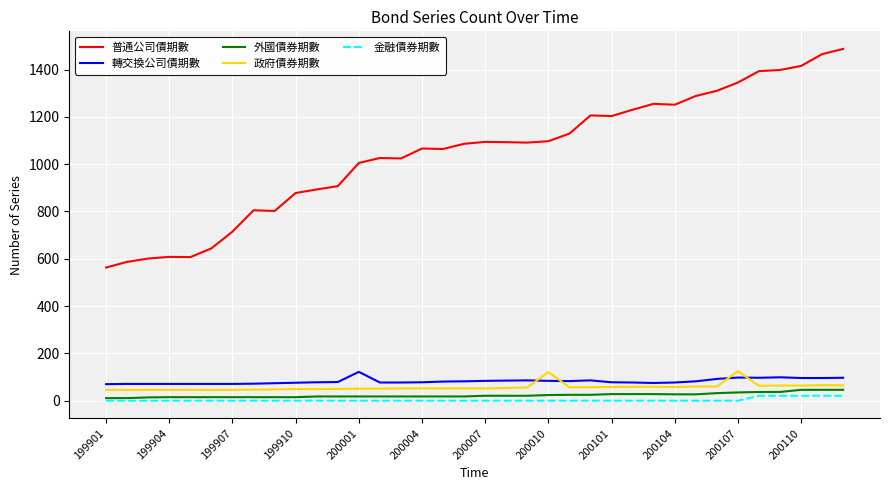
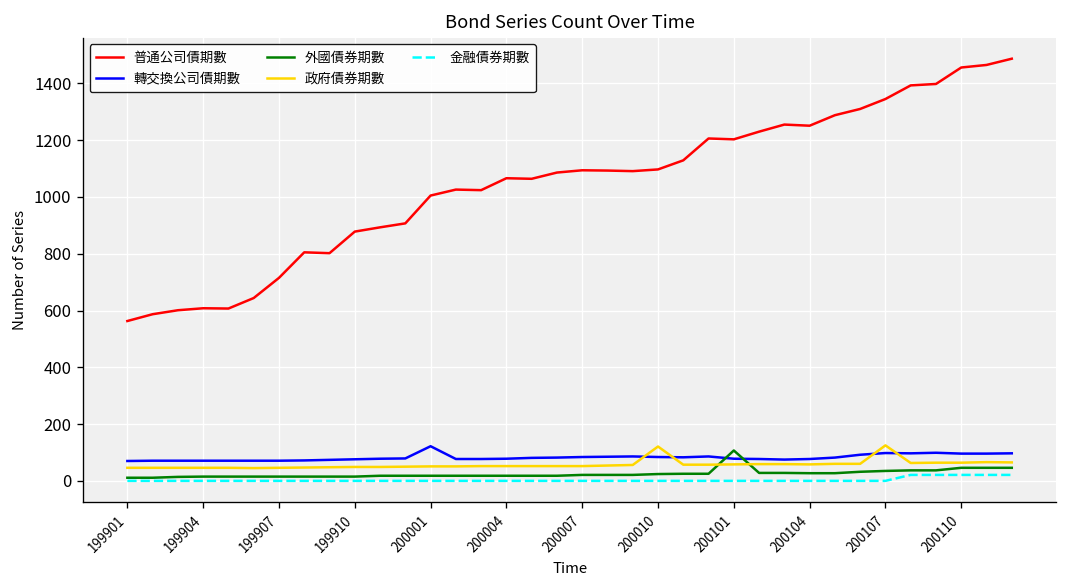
外國債券期數, 200101: 30 -> 110
普通公司債期數, 200110: 1420 -> 1460
